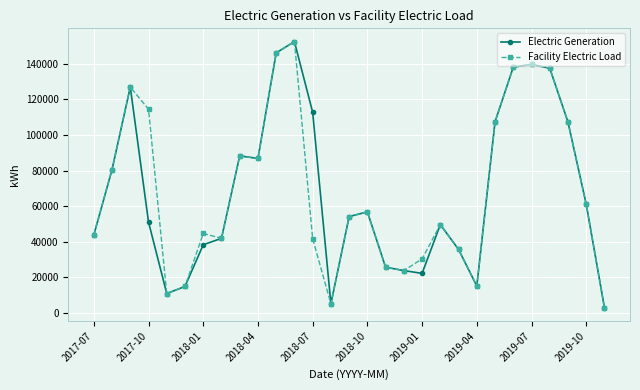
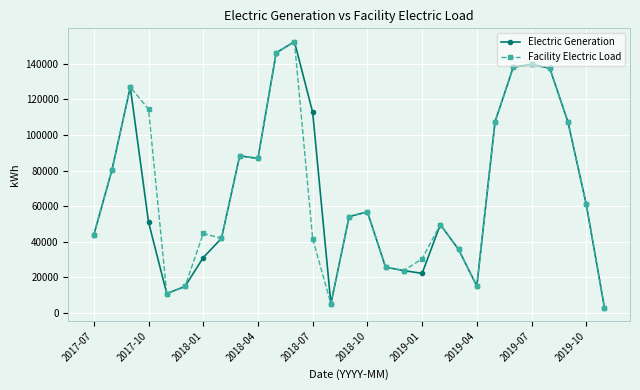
Electric Generation, 2018-01: 38000 -> 31000
